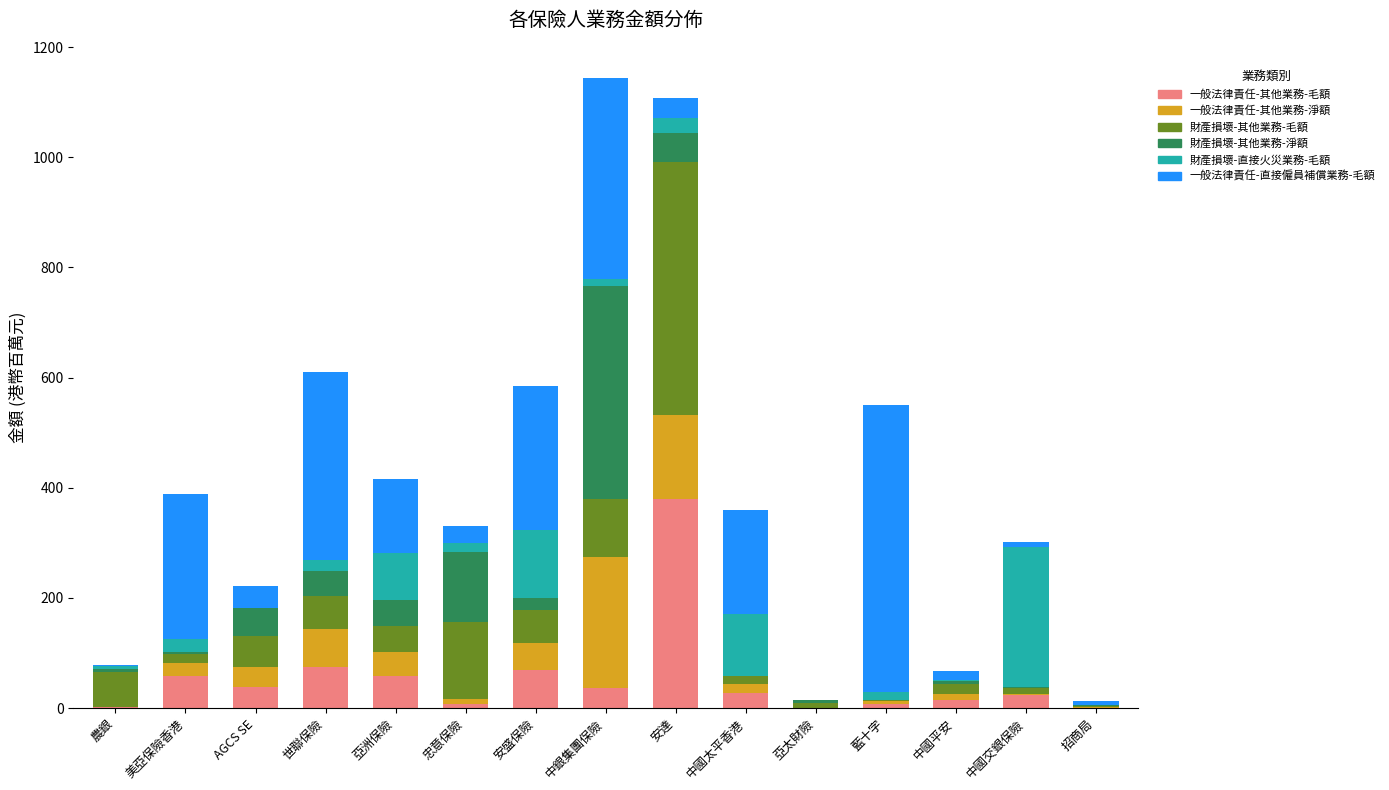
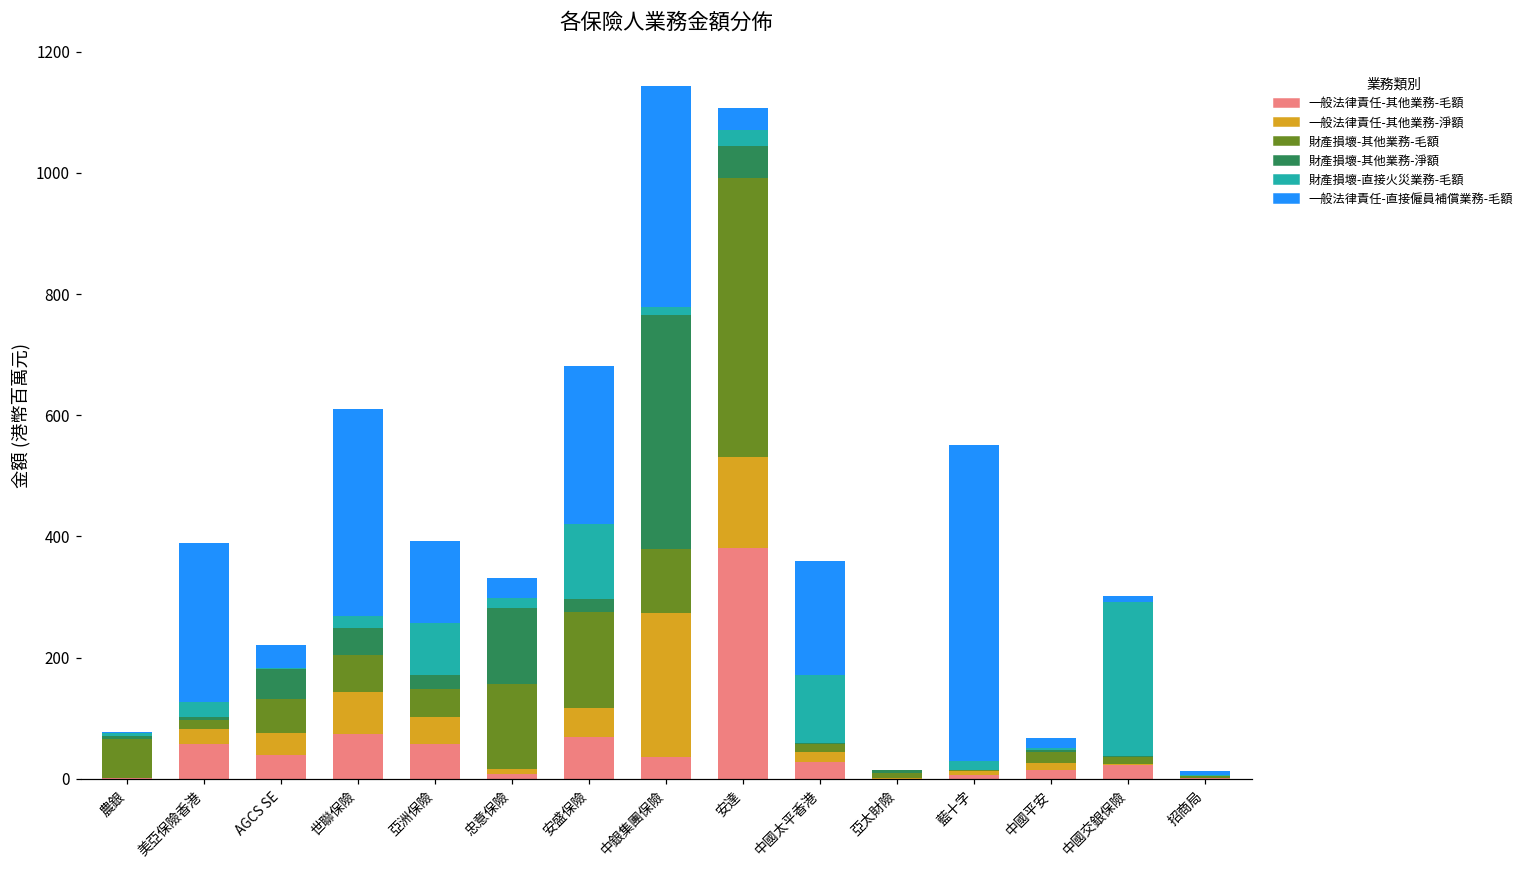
財產損壞-其他業務-淨額, 亞洲保險: 50 -> 20
財產損壞-其他業務-毛額, 安盛保險: 60 -> 160
